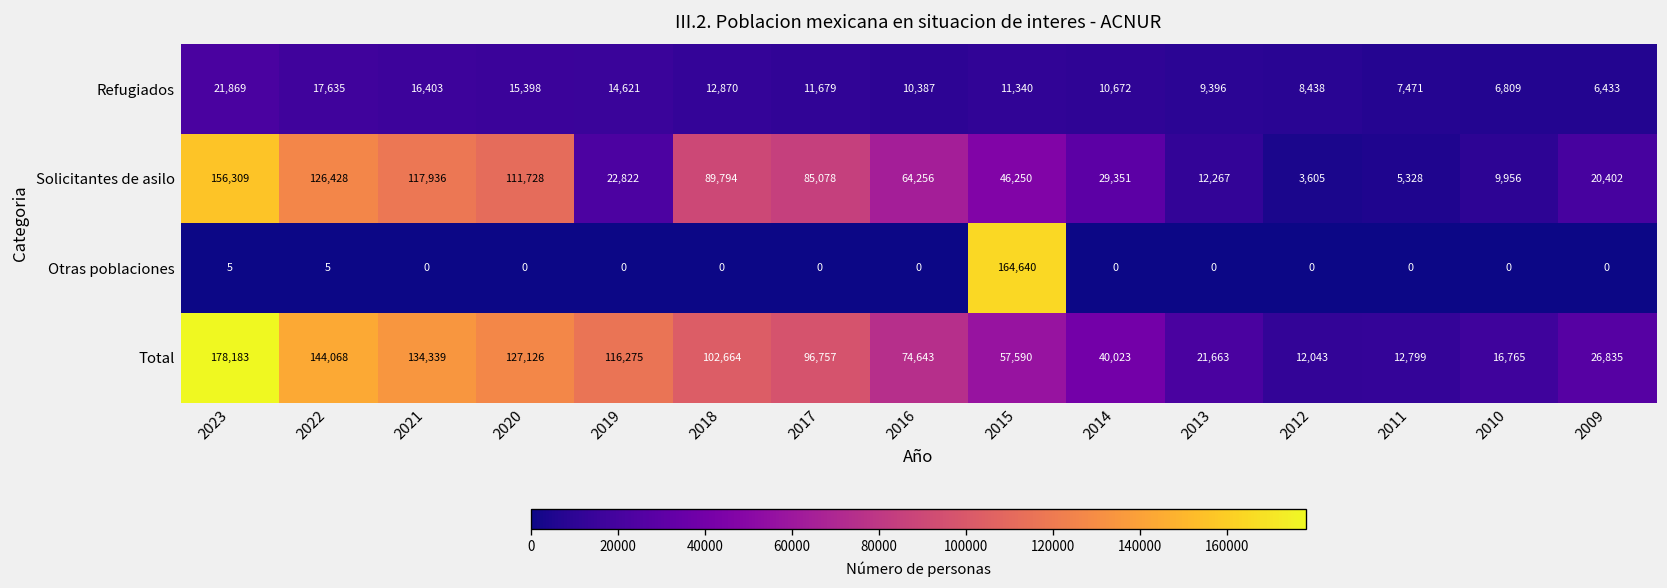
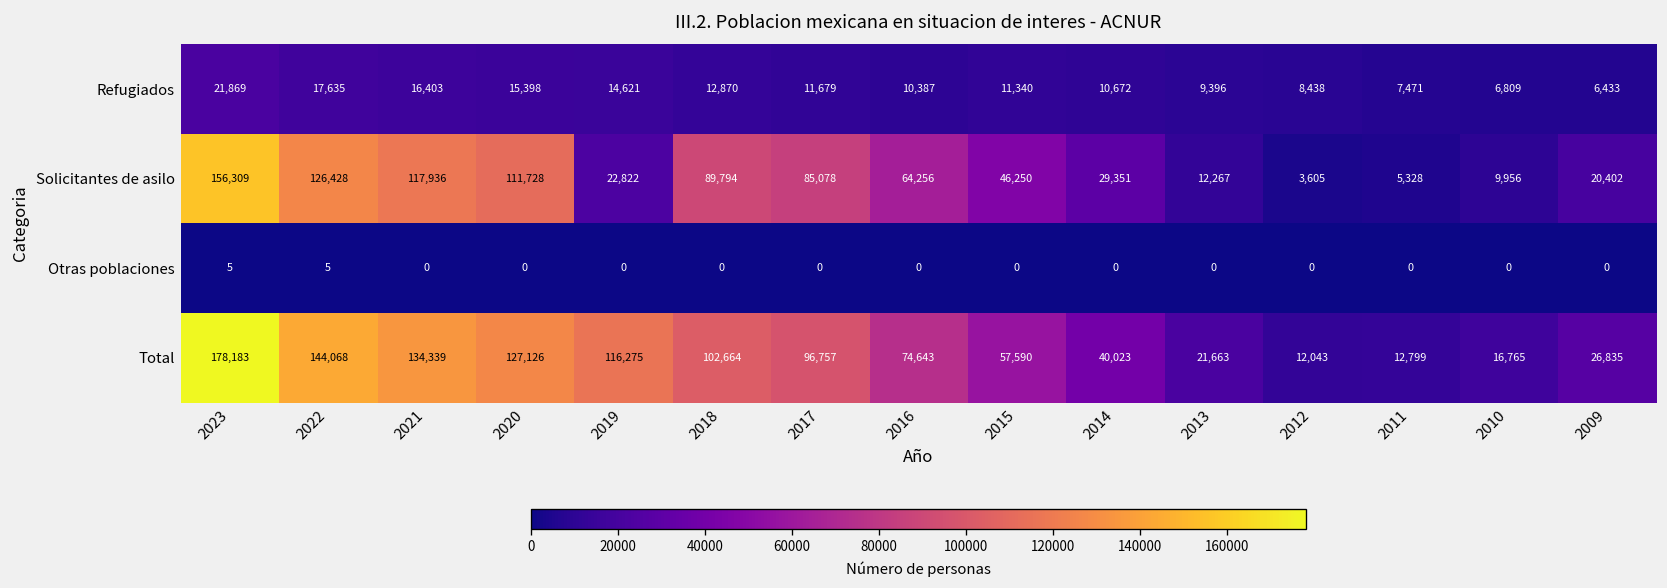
Otras poblaciones, 2015: 164,640 -> 0
